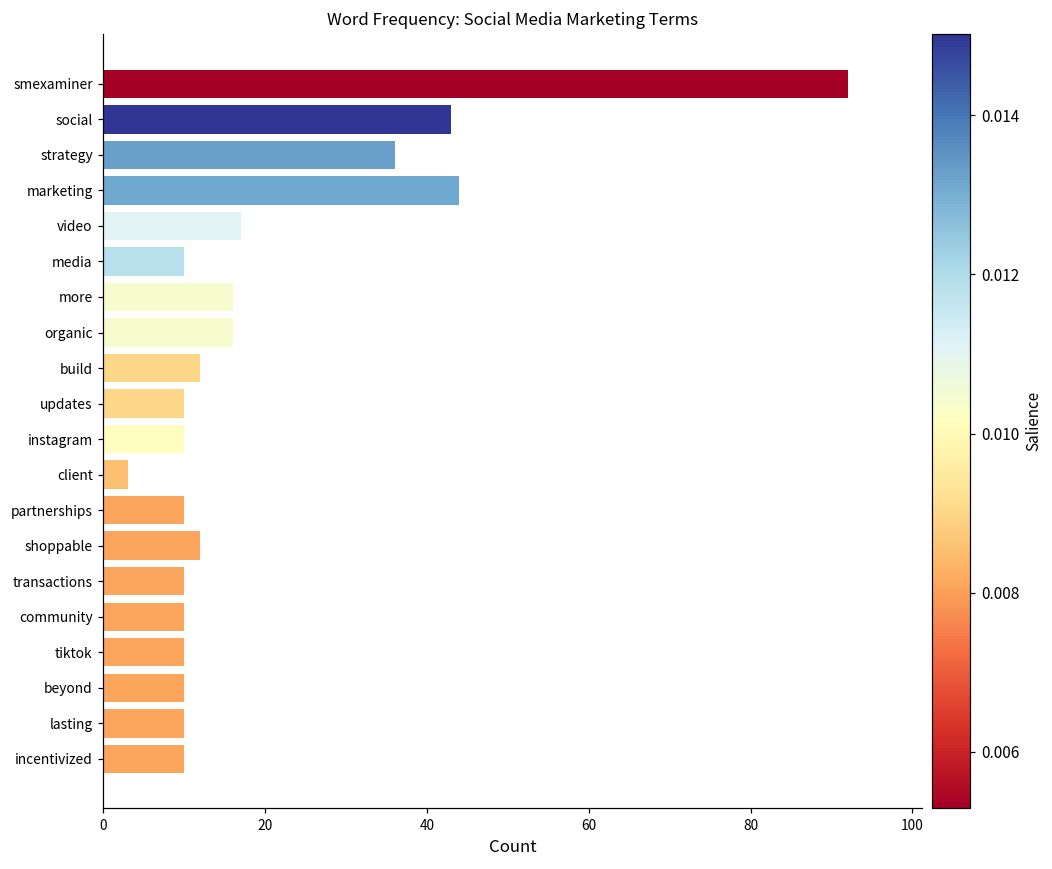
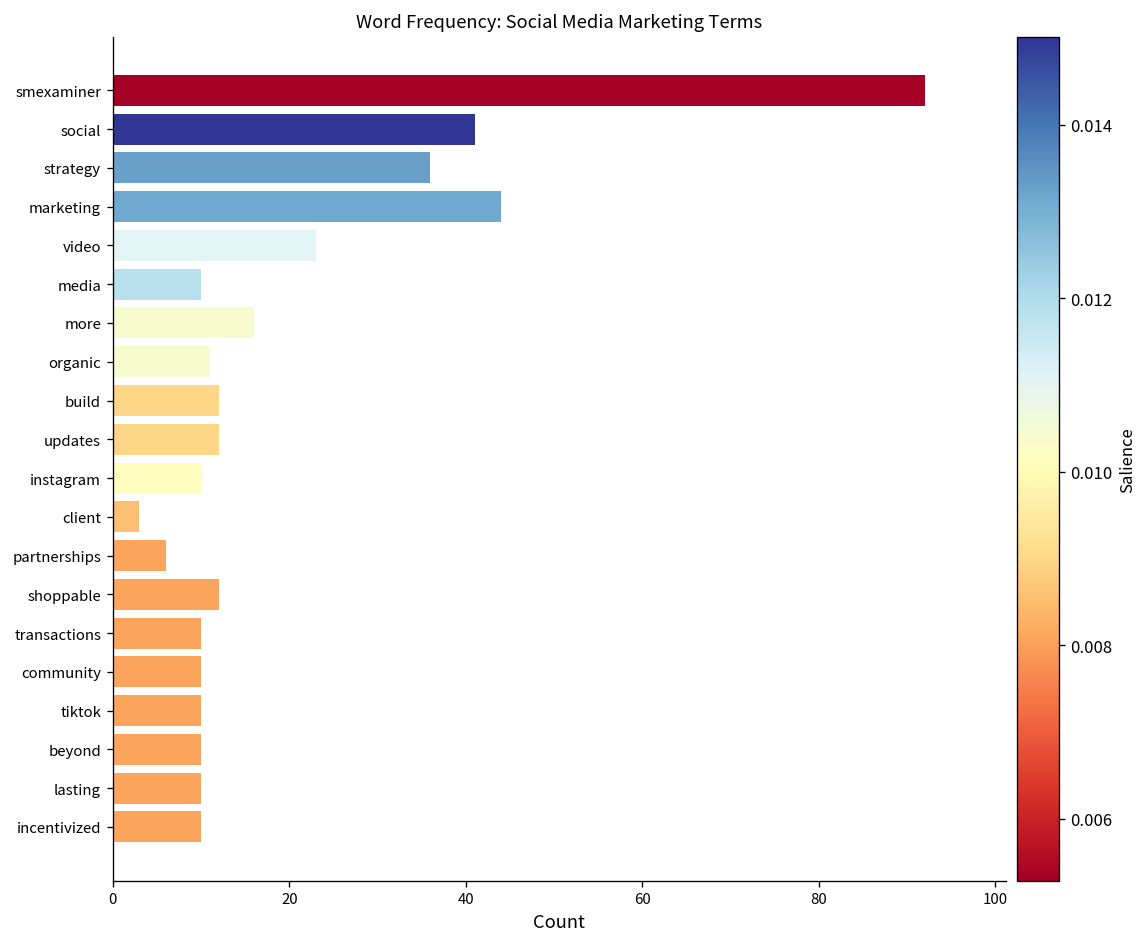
social: 43 -> 41
video: 17 -> 23
organic: 16 -> 11
updates: 10 -> 12
partnerships: 10 -> 6
